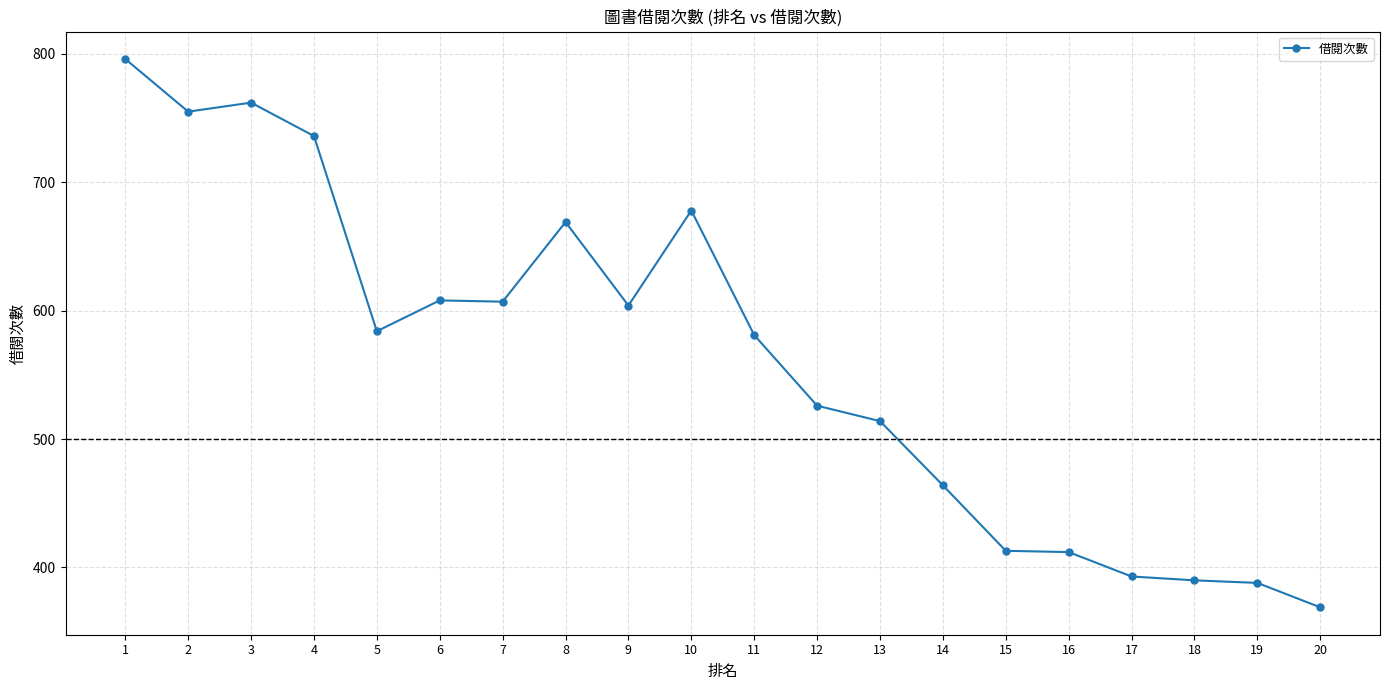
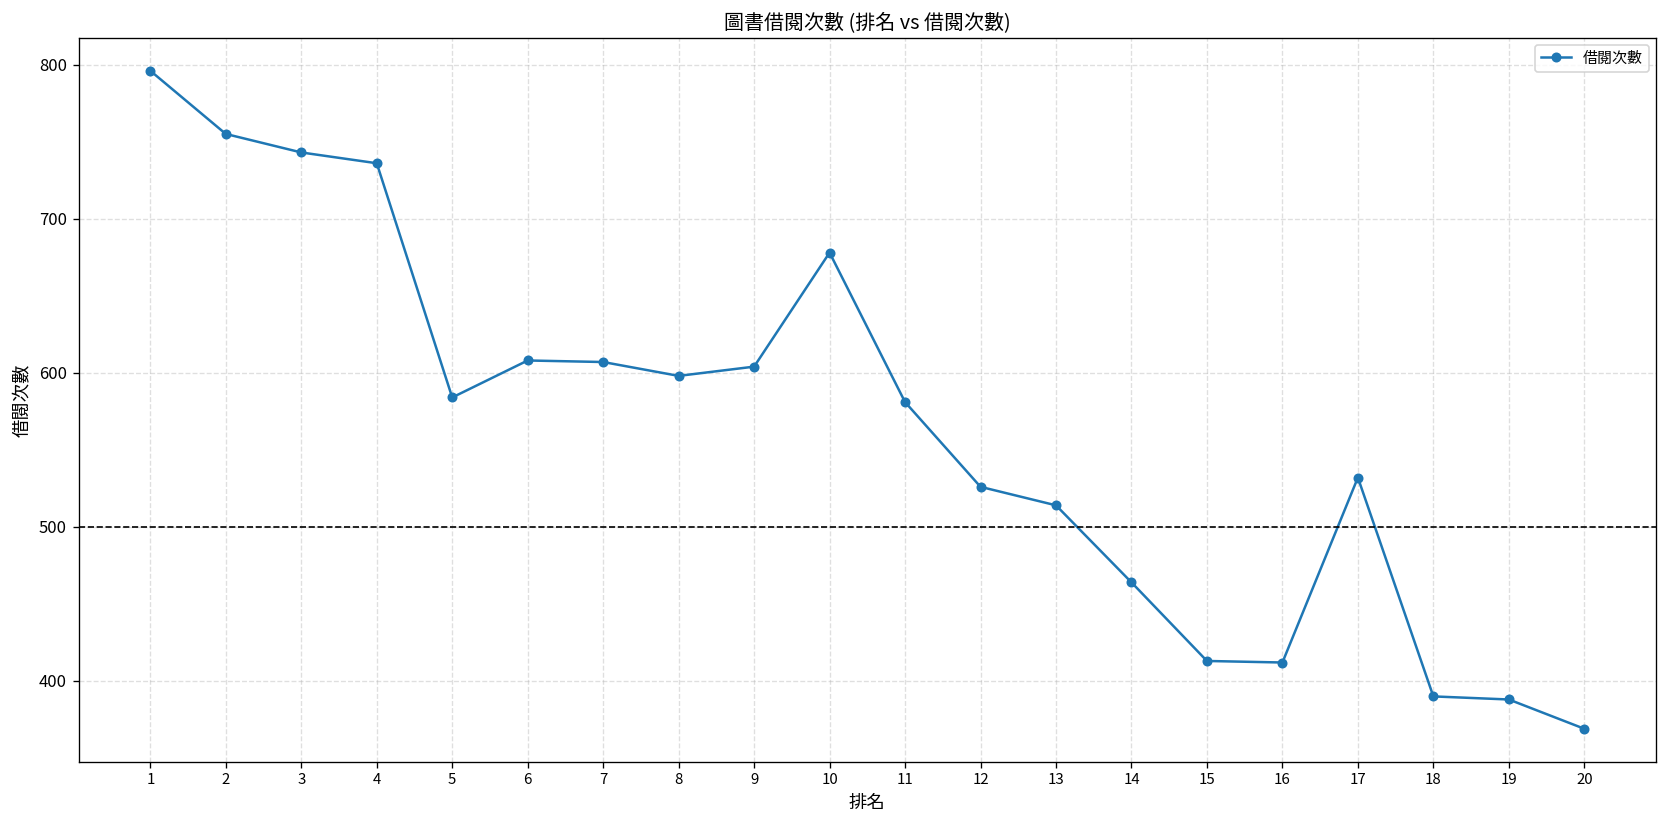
3: 762 -> 743
8: 669 -> 598
17: 393 -> 532
